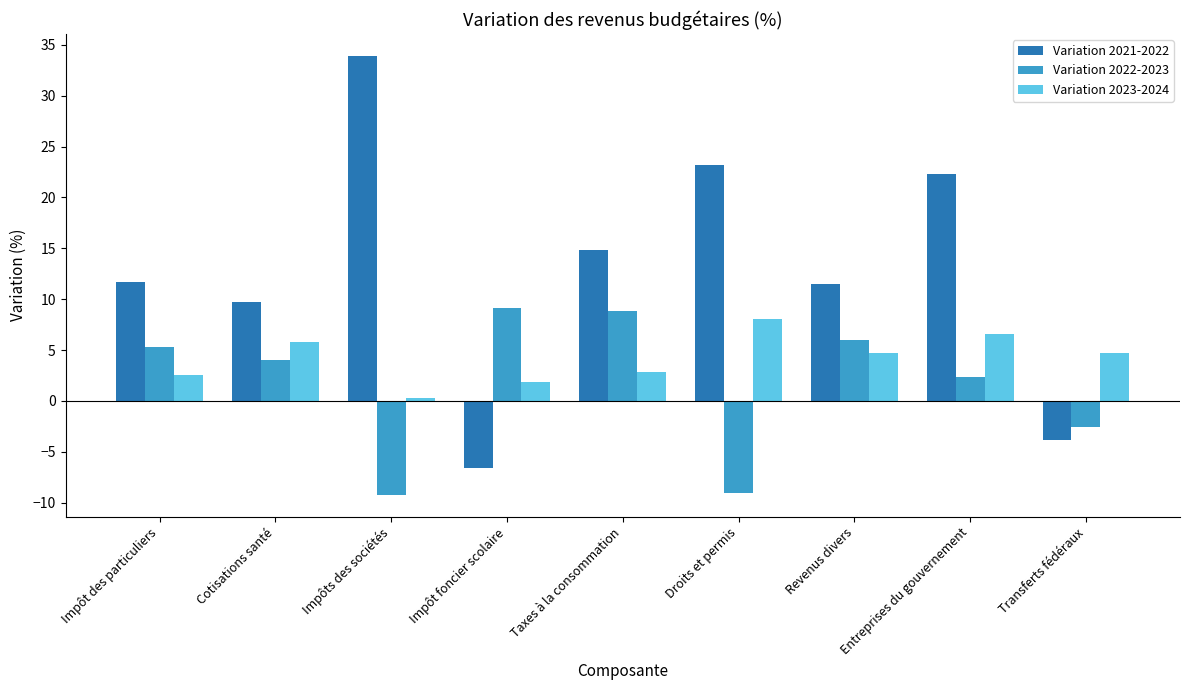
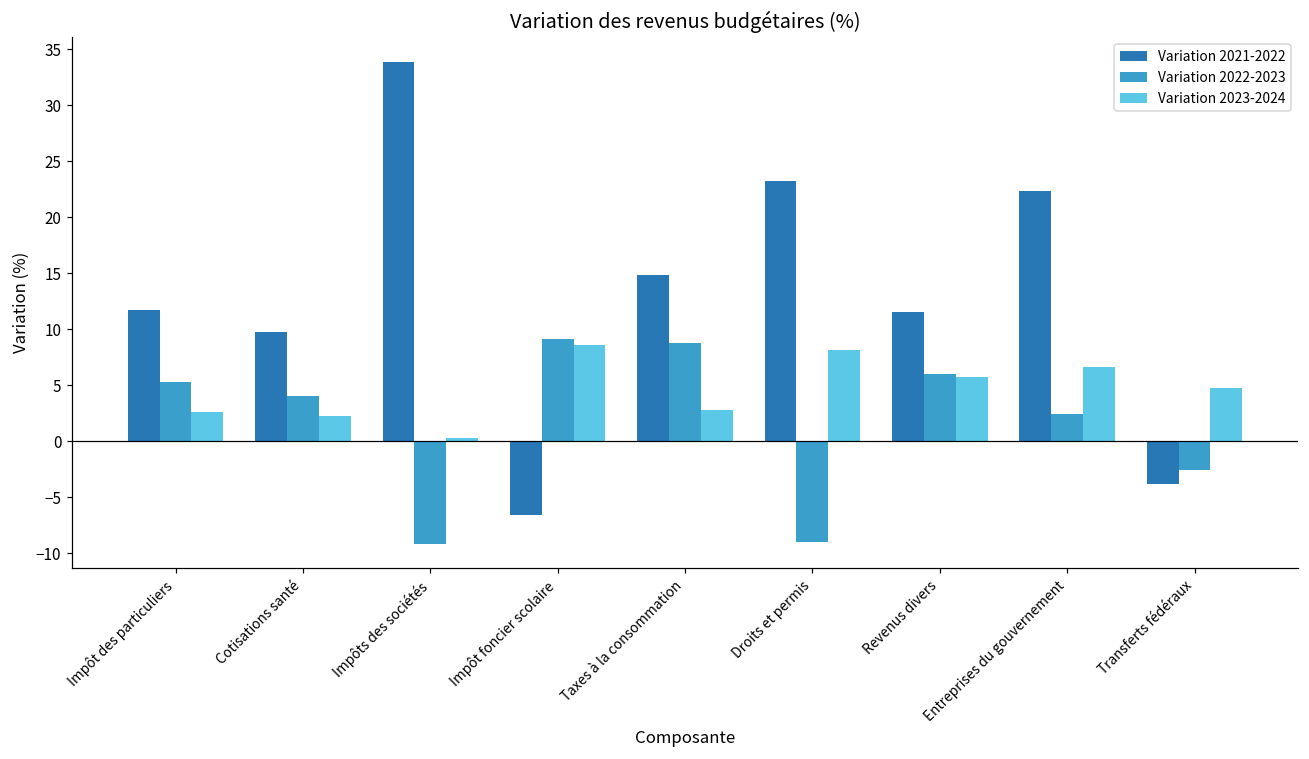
Variation 2023-2024, Cotisations santé: 5.8 -> 2.2
Variation 2023-2024, Impôt foncier scolaire: 1.9 -> 8.6
Variation 2023-2024, Revenus divers: 4.7 -> 5.7
